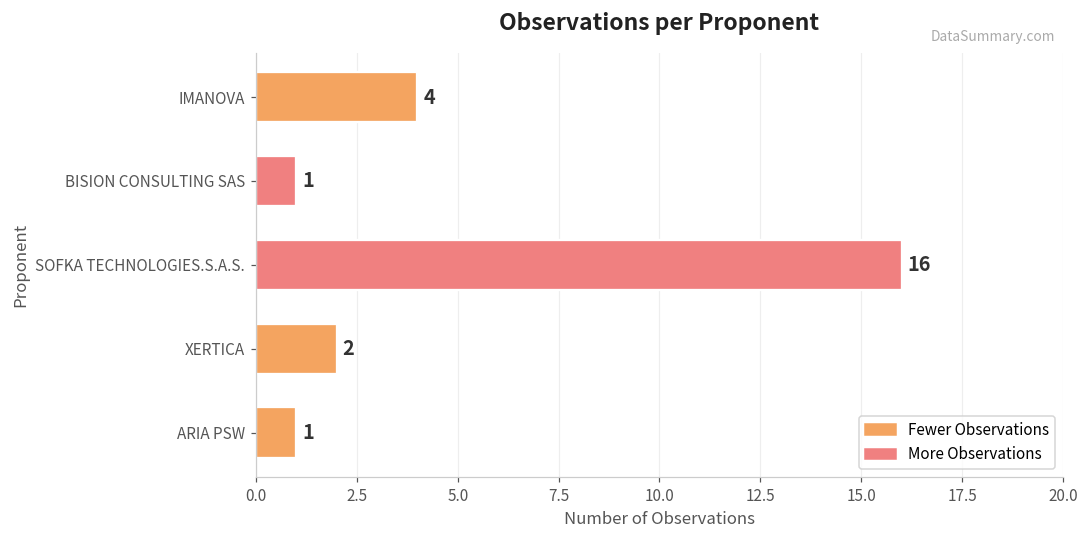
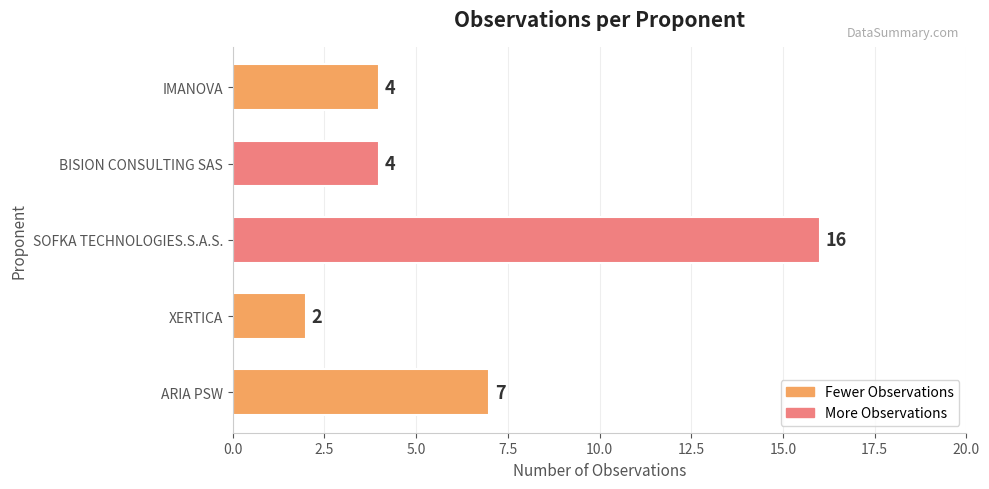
BISION CONSULTING SAS: 1 -> 4
ARIA PSW: 1 -> 7
